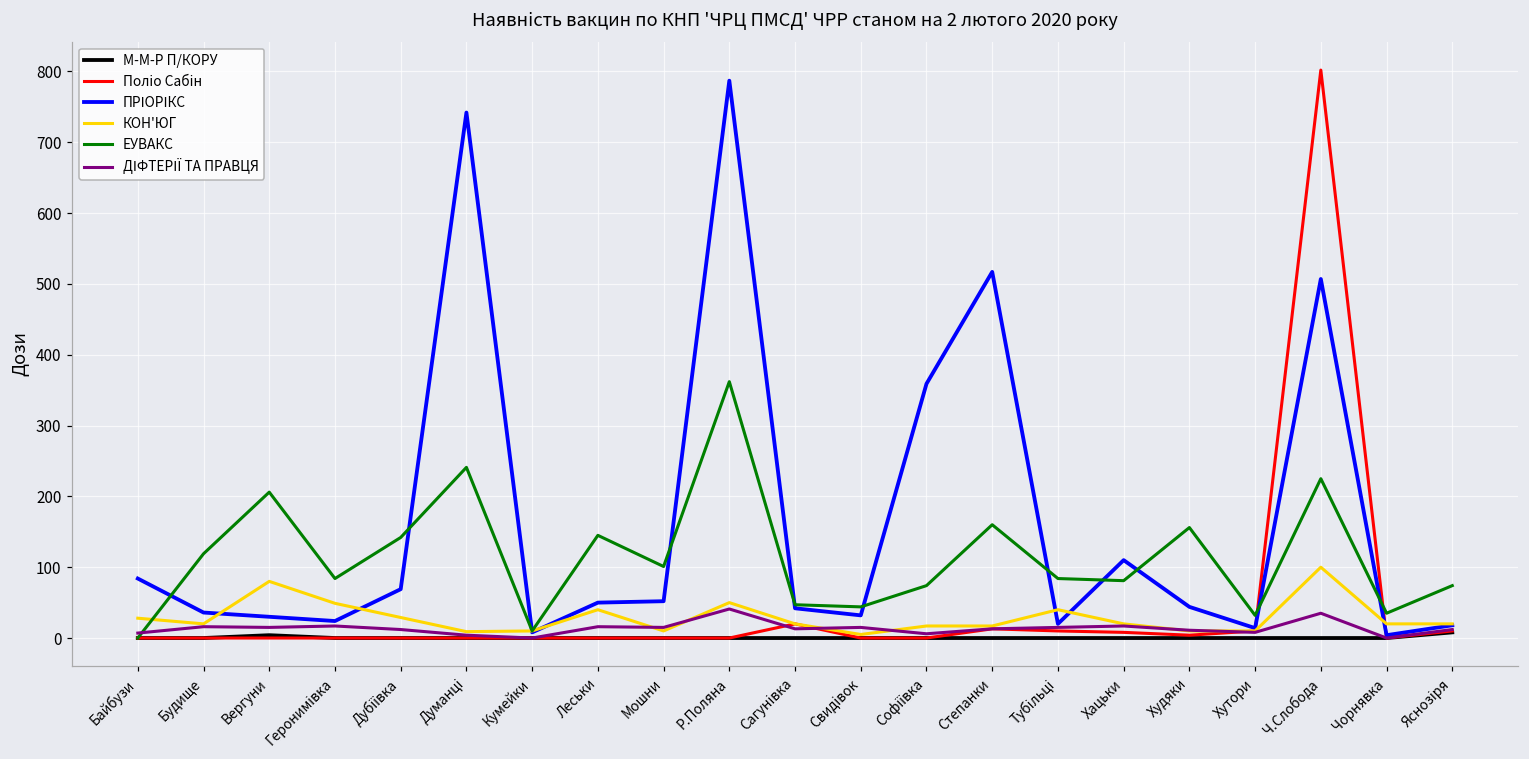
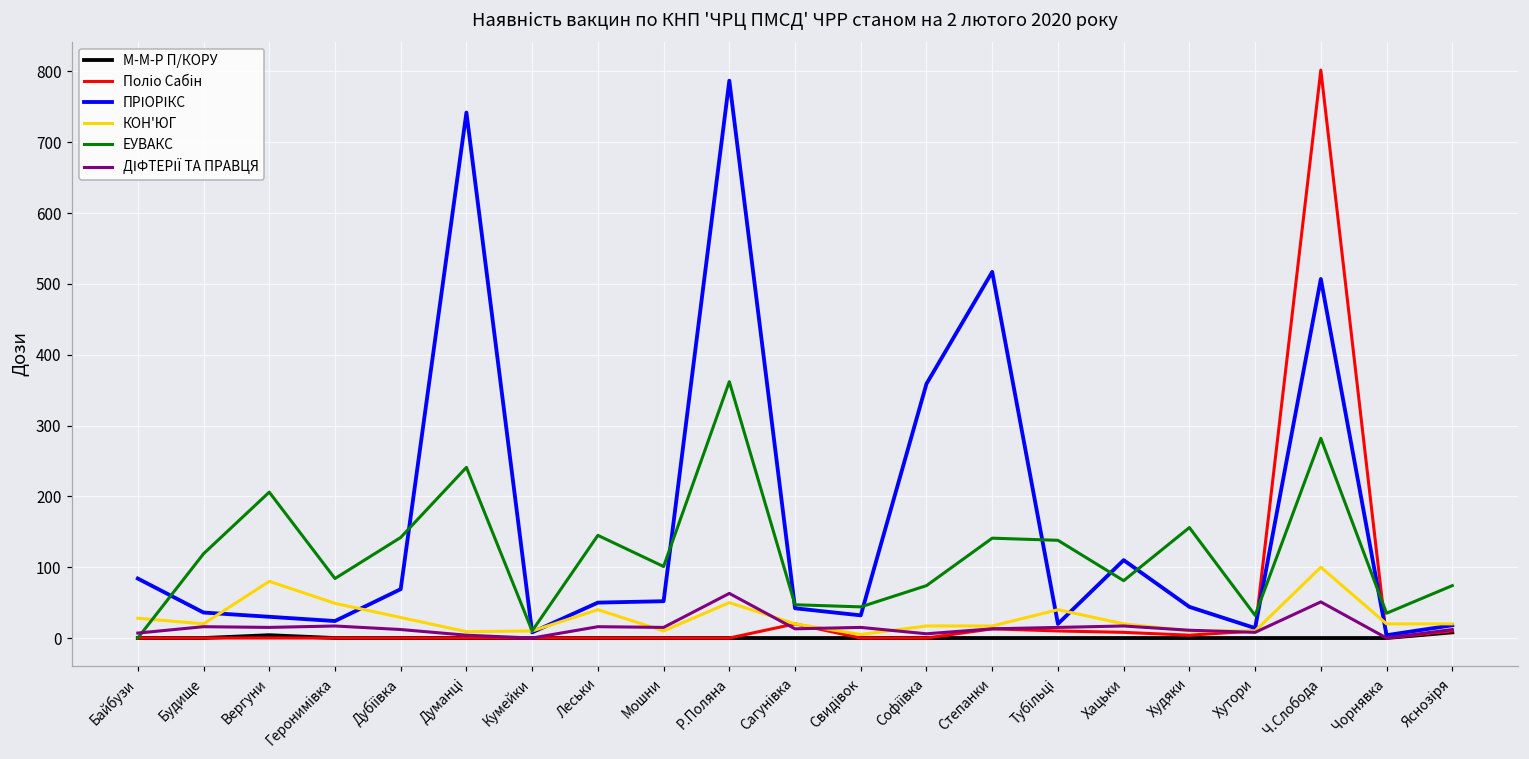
ДІФТЕРІЇ ТА ПРАВЦЯ, Р.Поляна: 40 -> 60
ЕУВАКС, Степанки: 160 -> 140
ЕУВАКС, Тубільці: 80 -> 140
ЕУВАКС, Ч.Слобода: 230 -> 280
ДІФТЕРІЇ ТА ПРАВЦЯ, Ч.Слобода: 40 -> 50
